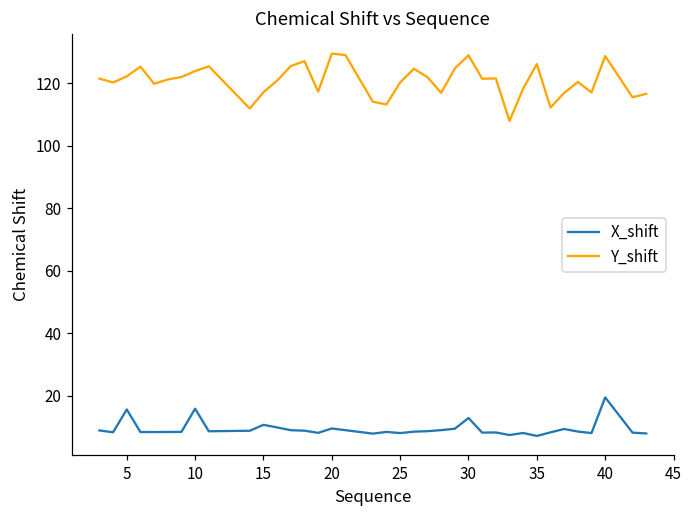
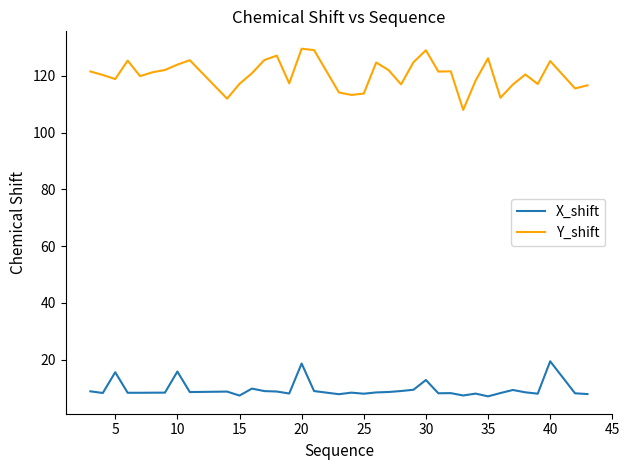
Y_shift, 5: 122 -> 119
X_shift, 15: 11 -> 7
X_shift, 20: 10 -> 19
Y_shift, 25: 120 -> 114
Y_shift, 40: 129 -> 125
